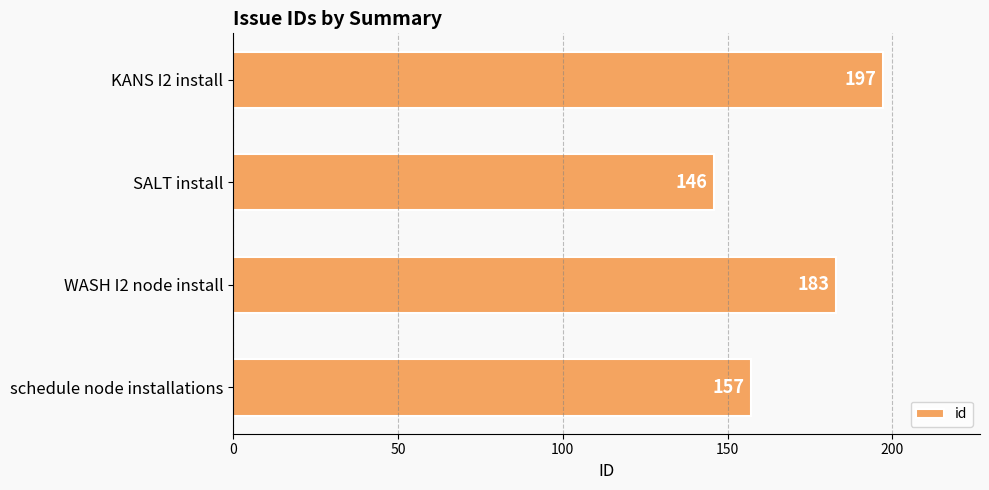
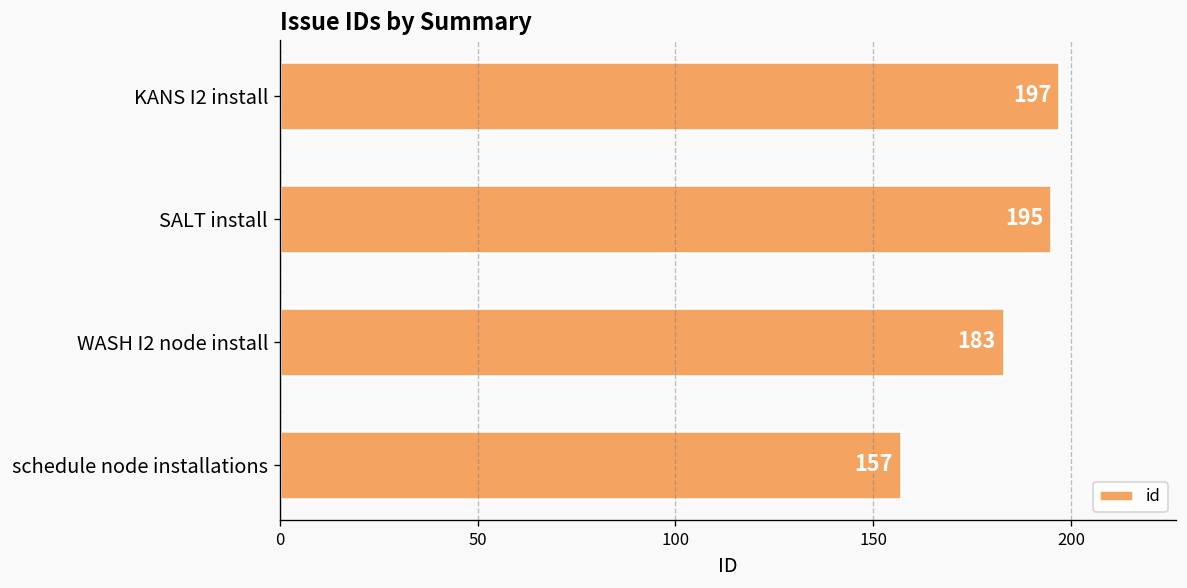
SALT install: 146 -> 195
